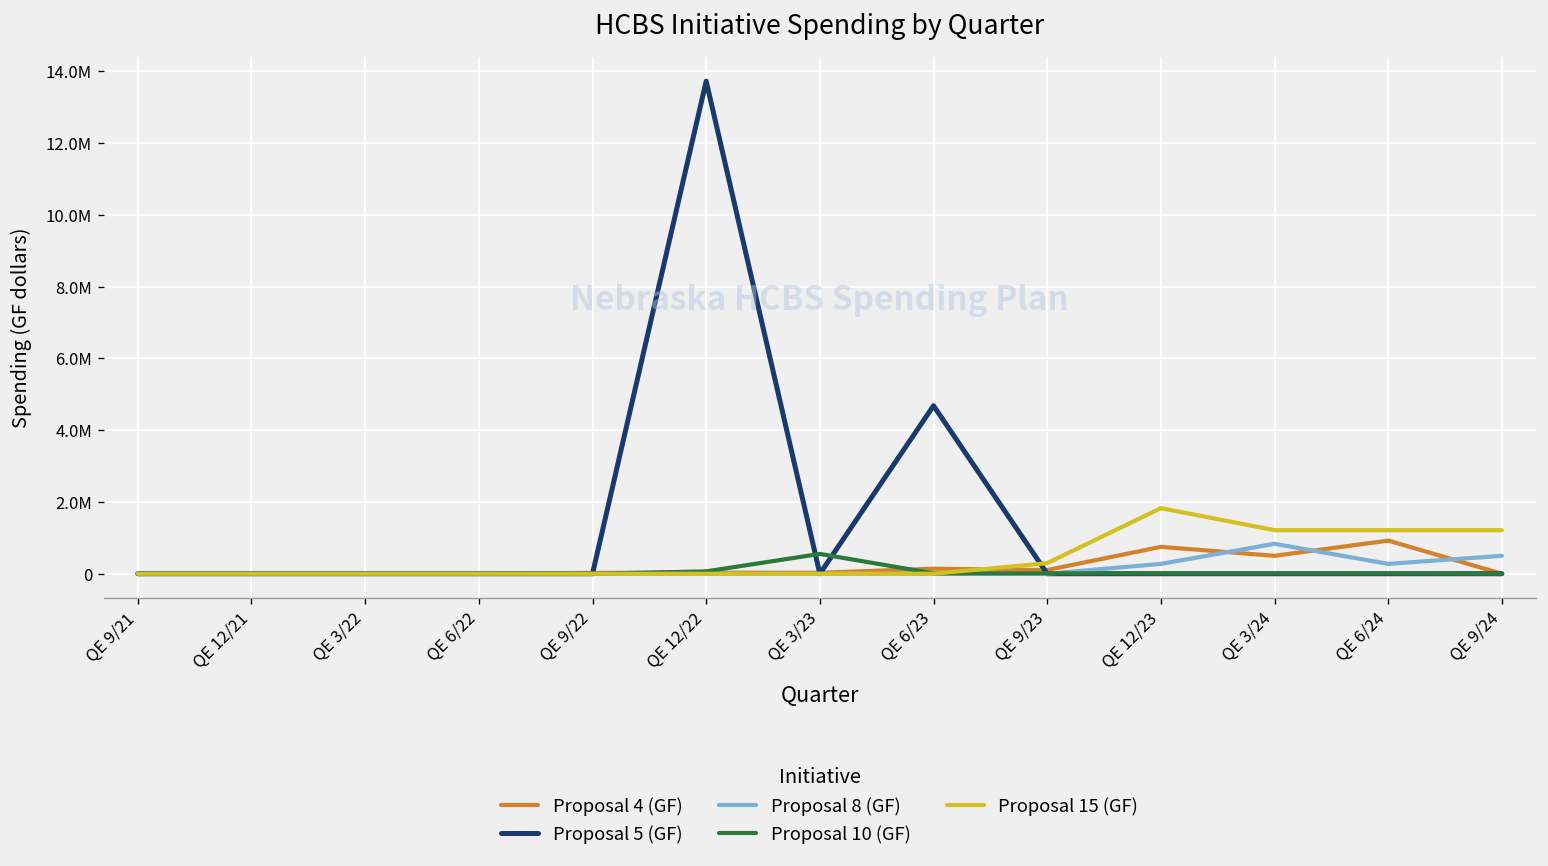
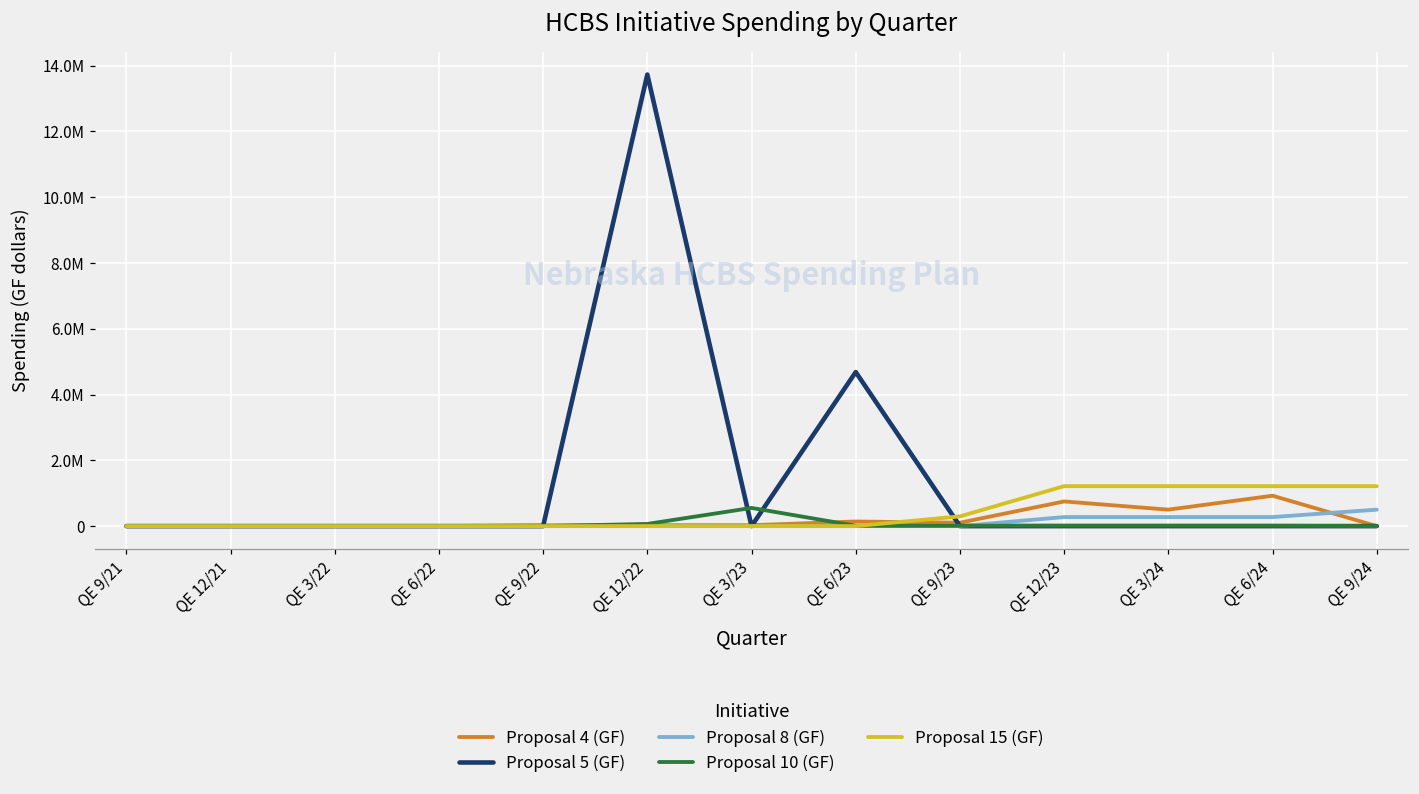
Proposal 15 (GF), QE 12/23: 1800000 -> 1200000
Proposal 8 (GF), QE 3/24: 800000 -> 300000
